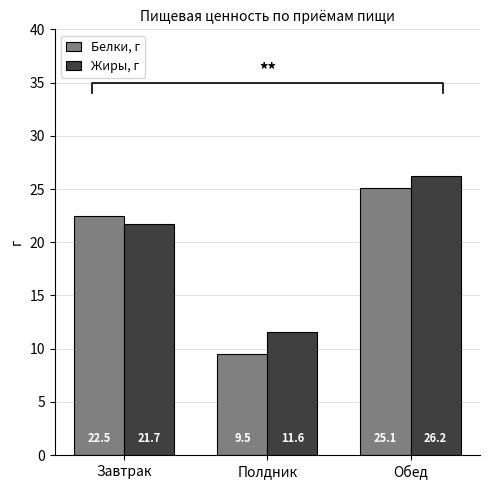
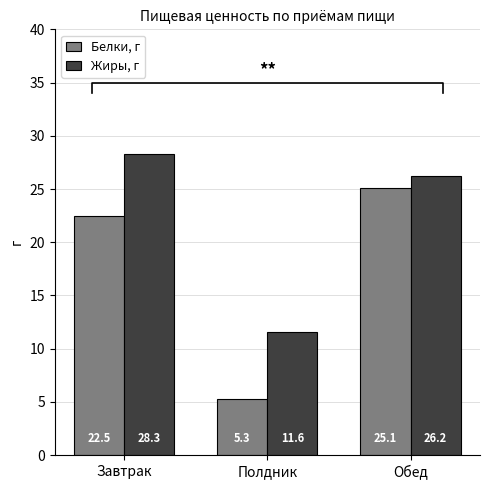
Жиры, г, Завтрак: 21.7 -> 28.3
Белки, г, Полдник: 9.5 -> 5.3
